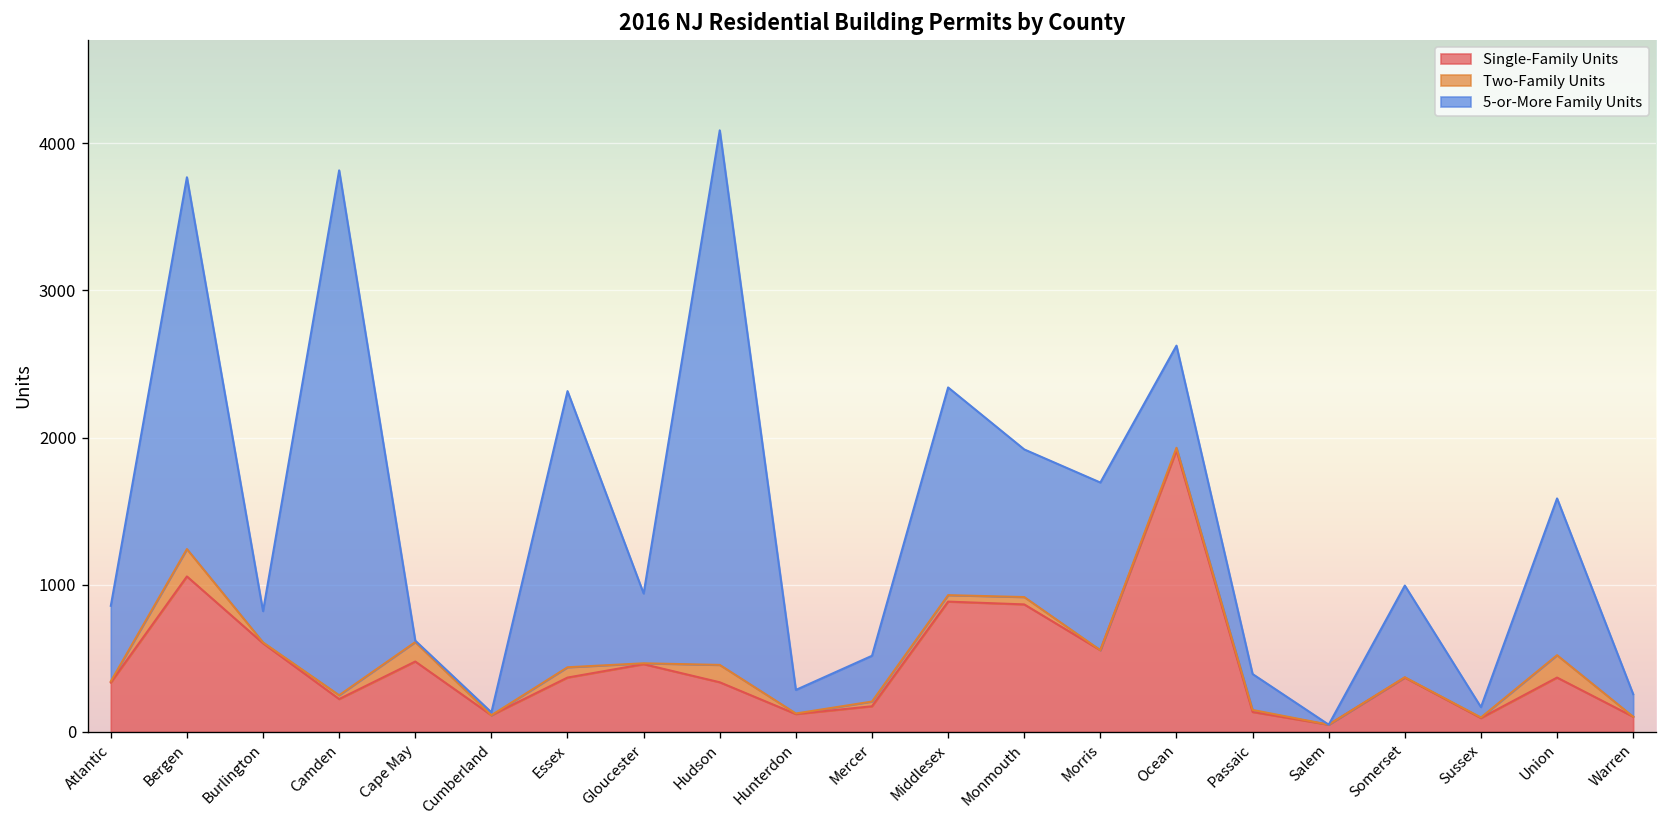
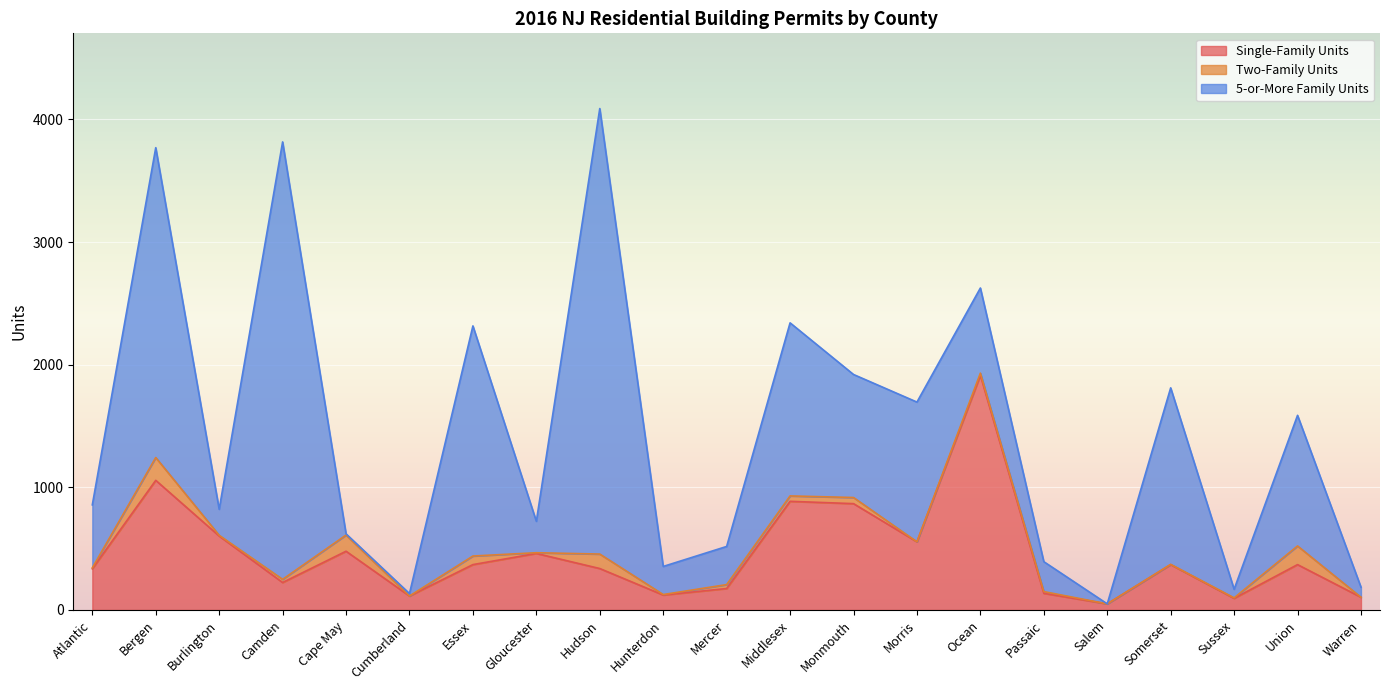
5-or-More Family Units, Gloucester: 470 -> 260
5-or-More Family Units, Hunterdon: 160 -> 230
5-or-More Family Units, Somerset: 620 -> 1440
5-or-More Family Units, Warren: 150 -> 80
